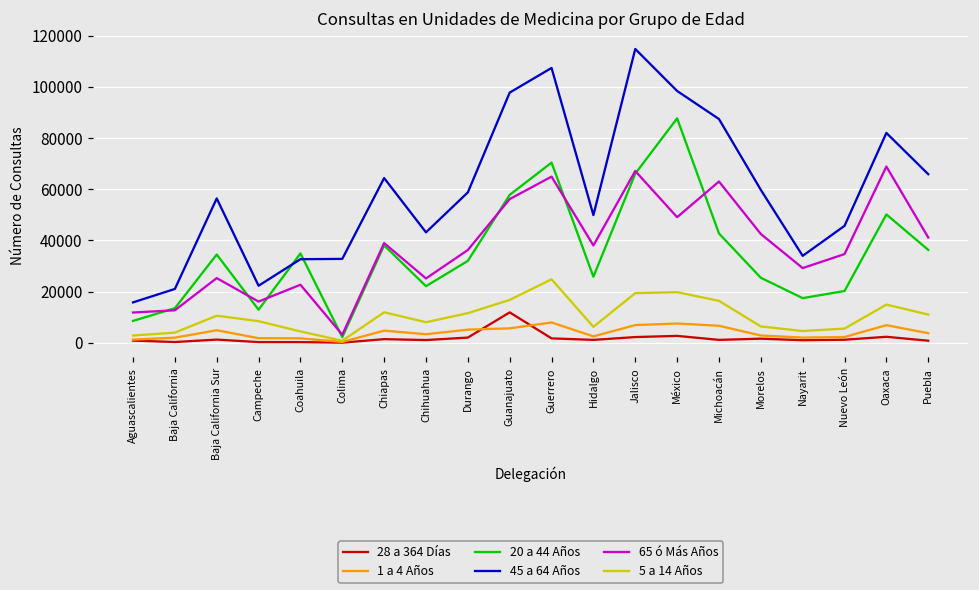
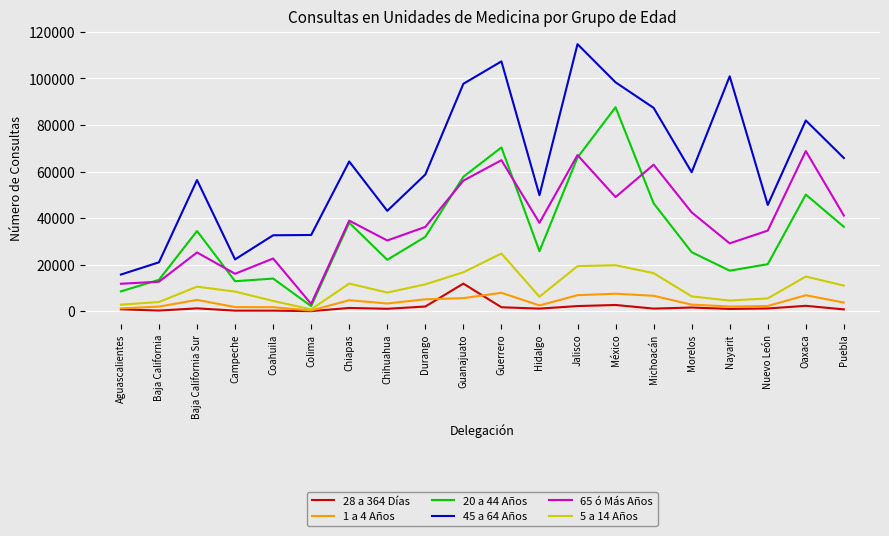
20 a 44 Años, Coahuila: 35000 -> 14000
65 ó Más Años, Chihuahua: 25000 -> 30000
20 a 44 Años, Michoacán: 43000 -> 46000
45 a 64 Años, Nayarit: 34000 -> 101000
